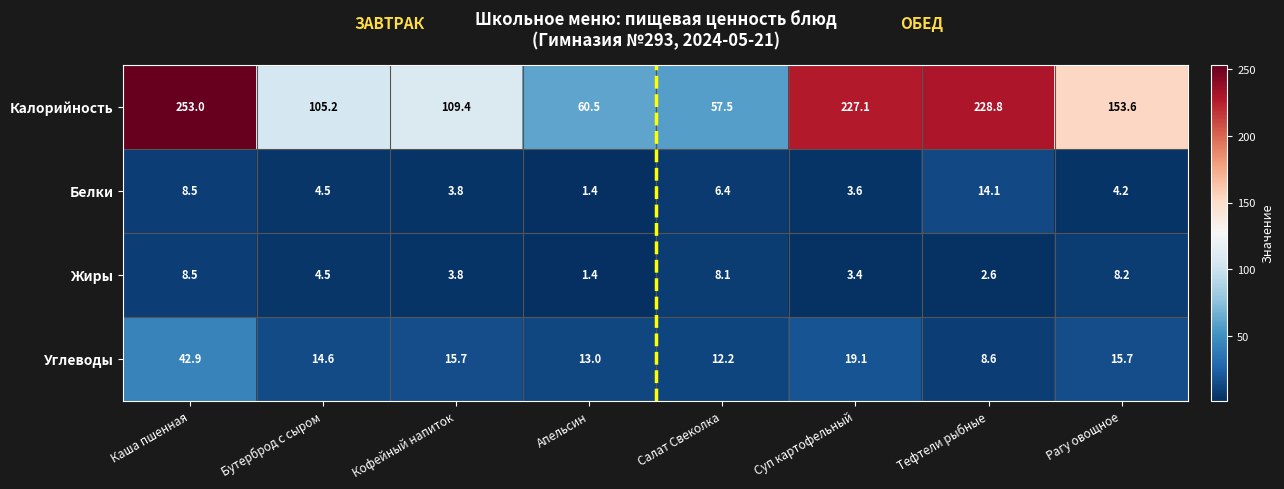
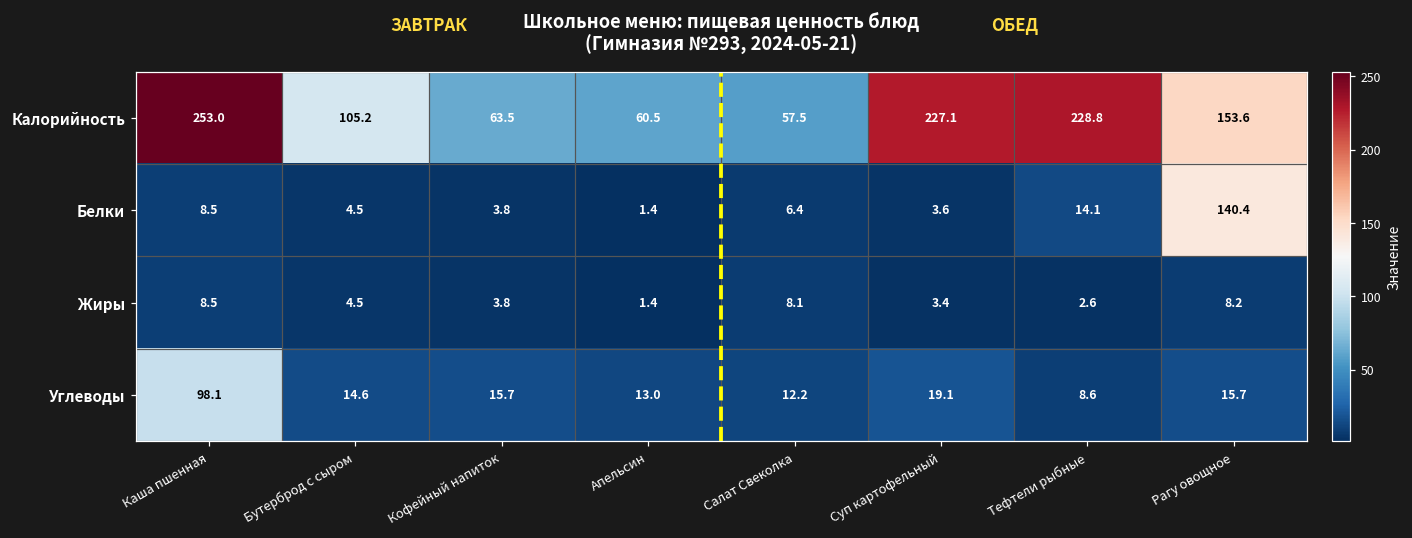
Калорийность, Кофейный напиток: 109.4 -> 63.5
Белки, Рагу овощное: 4.2 -> 140.4
Углеводы, Каша пшенная: 42.9 -> 98.1
